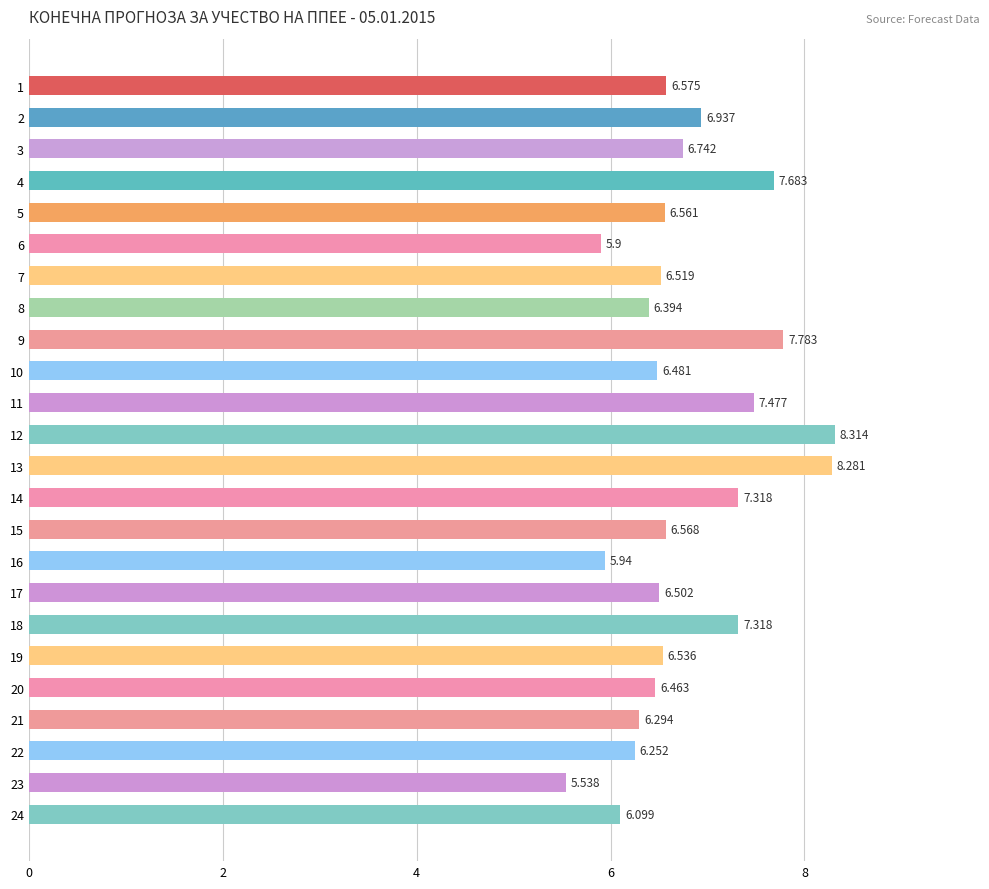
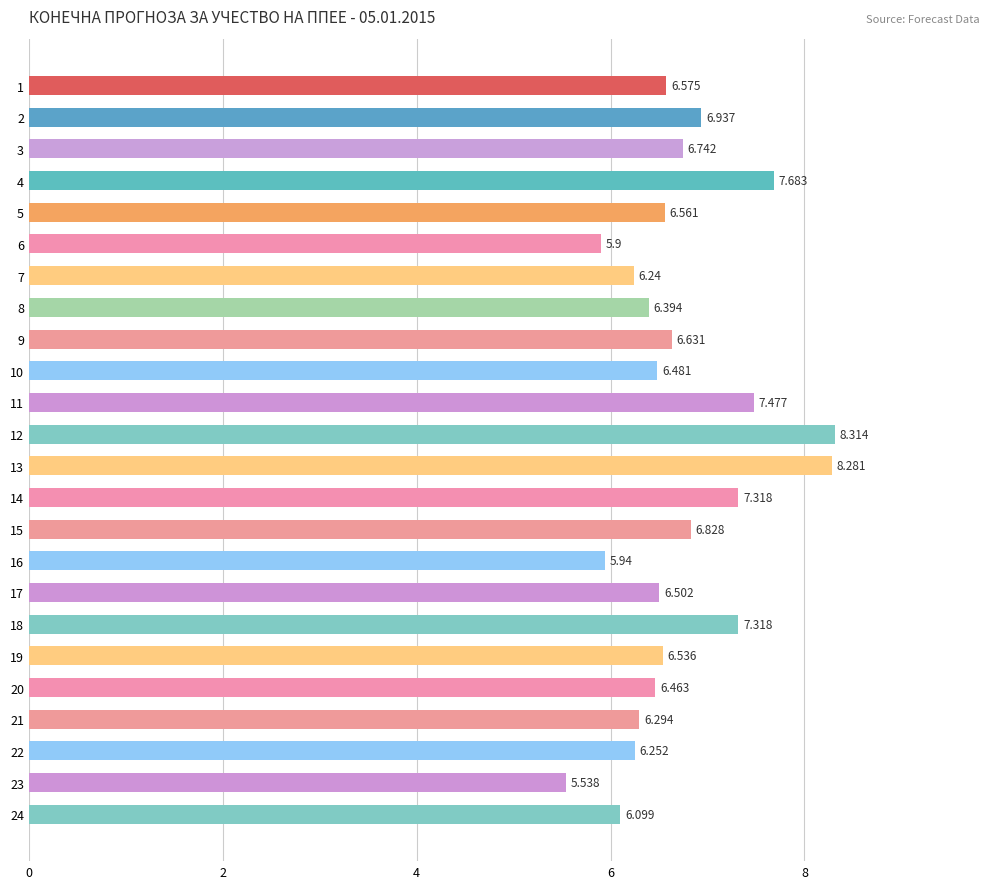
7: 6.519 -> 6.24
9: 7.783 -> 6.631
15: 6.568 -> 6.828
